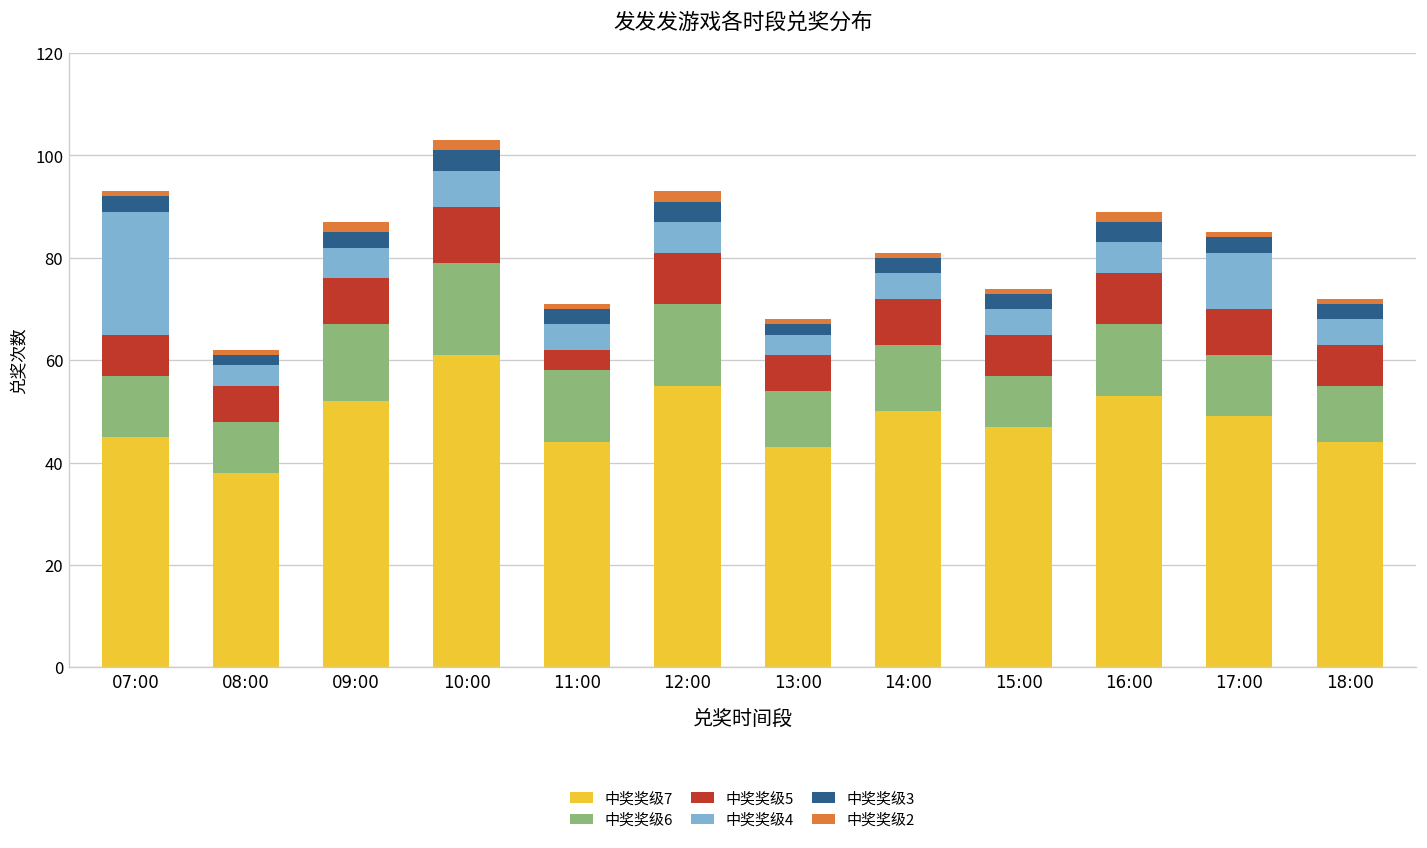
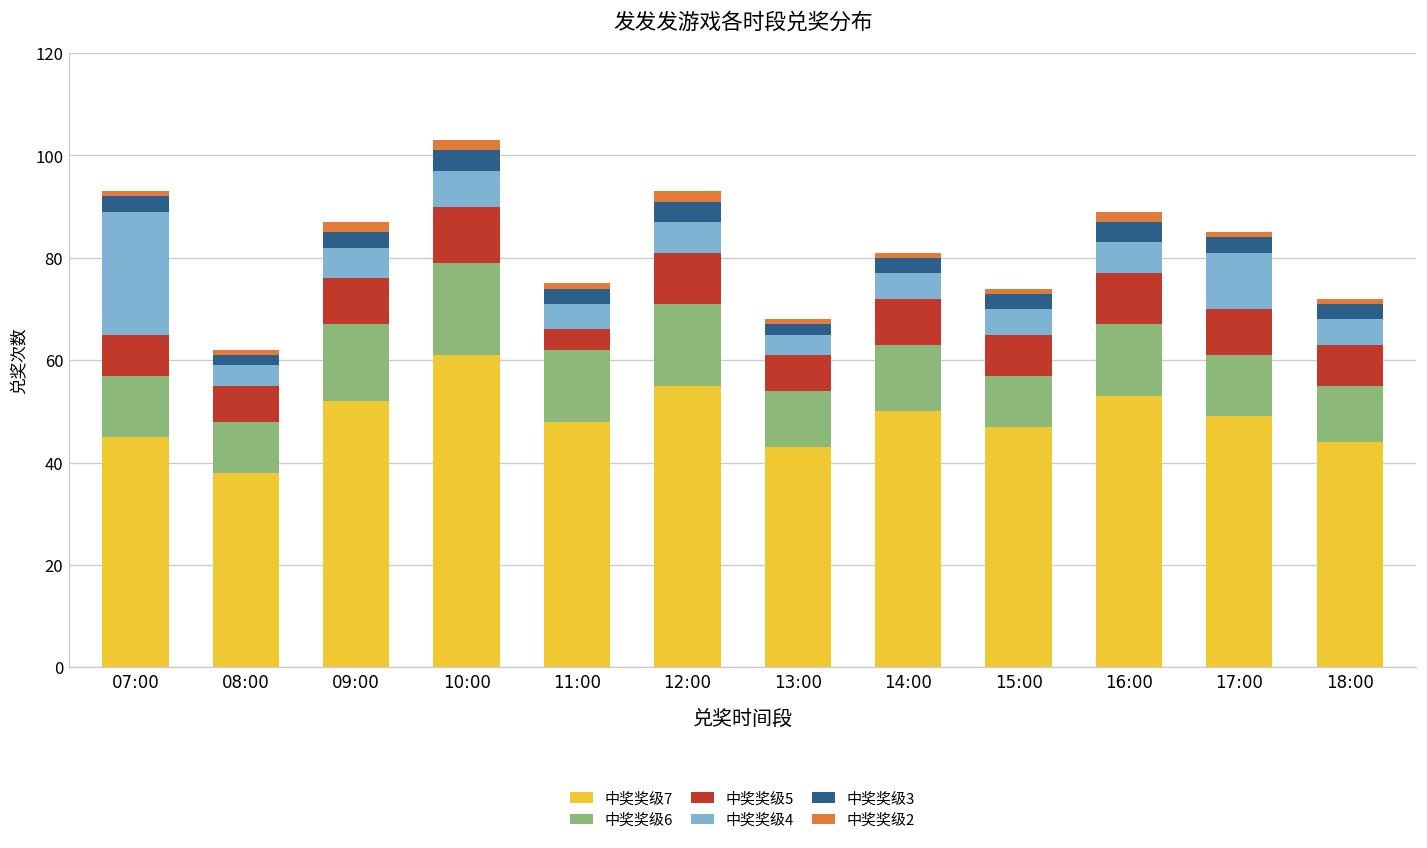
中奖奖级7, 11:00: 44 -> 48
